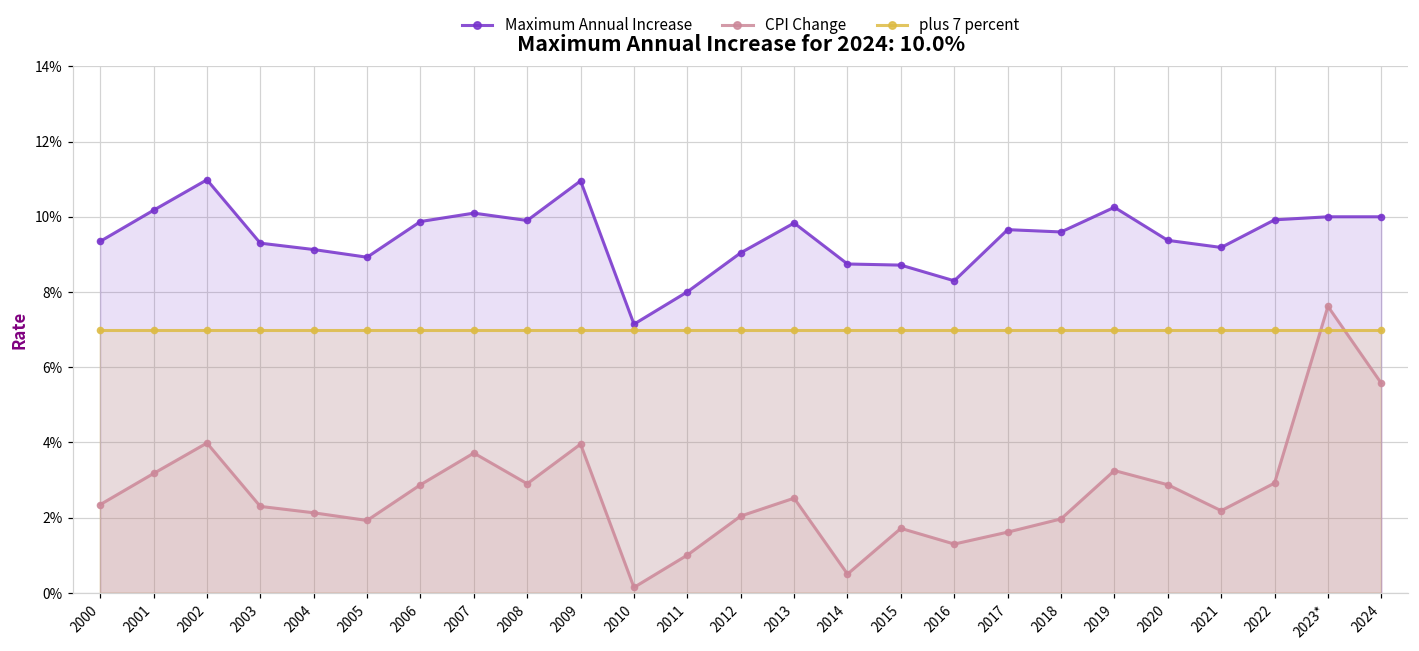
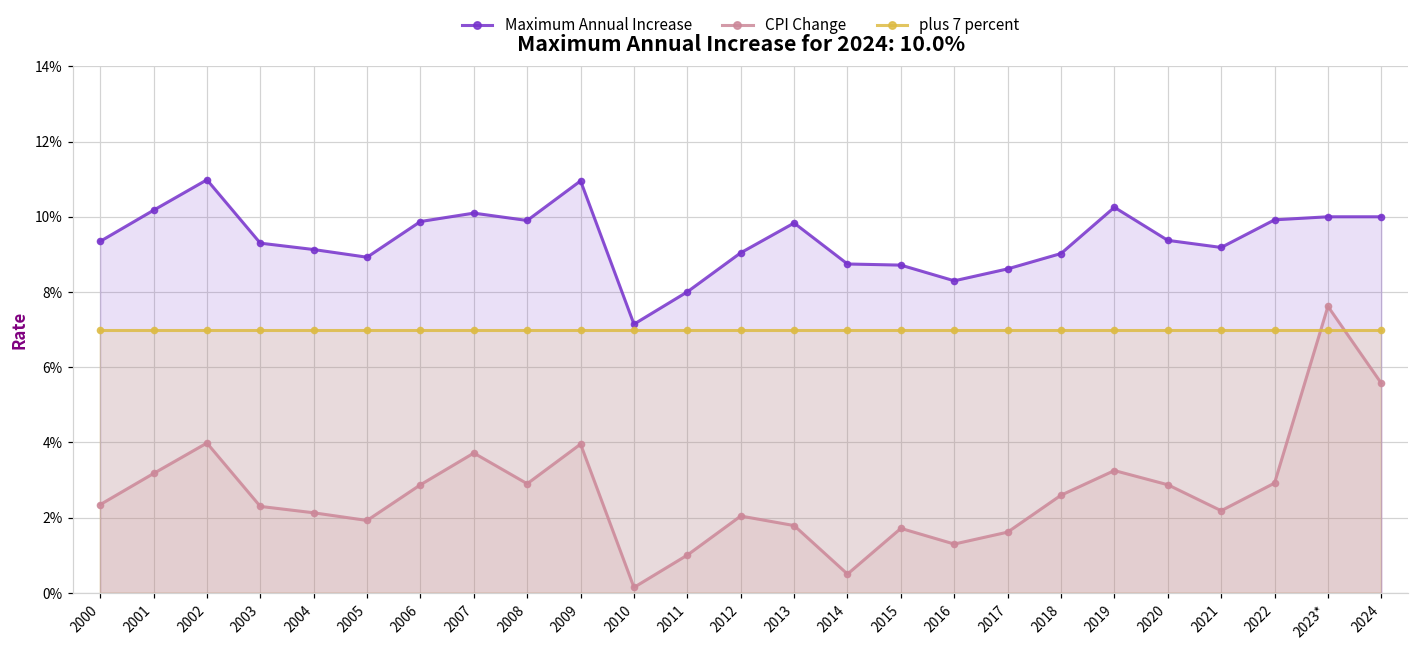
CPI Change, 2013: 2.5% -> 1.8%
Maximum Annual Increase, 2017: 9.7% -> 8.6%
Maximum Annual Increase, 2018: 9.6% -> 9.0%
CPI Change, 2018: 2.0% -> 2.6%
